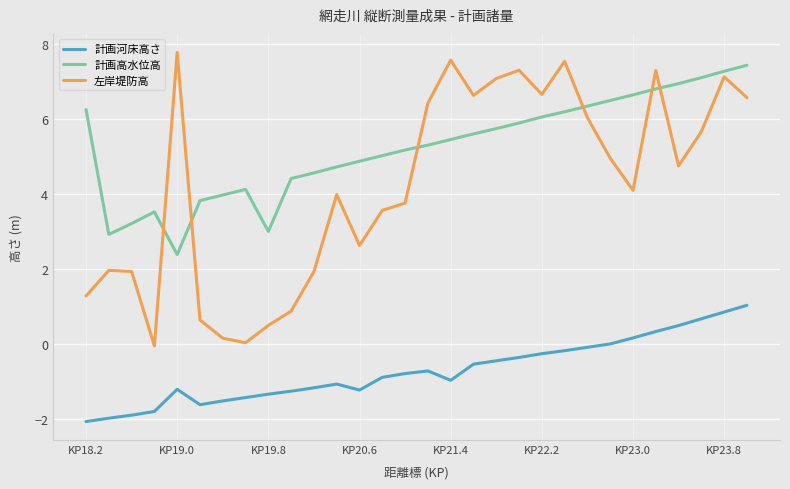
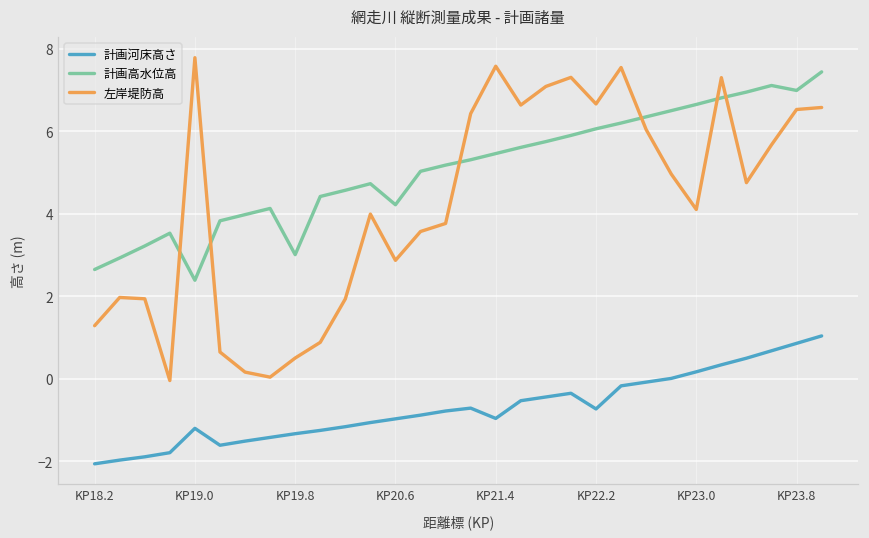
計画高水位高, KP18.2: 6.3 -> 2.7
計画河床高さ, KP20.6: -1.2 -> -1.0
計画高水位高, KP20.6: 4.9 -> 4.2
左岸堤防高, KP20.6: 2.6 -> 2.9
計画河床高さ, KP22.2: -0.3 -> -0.7
計画高水位高, KP23.8: 7.3 -> 7.0
左岸堤防高, KP23.8: 7.1 -> 6.5
